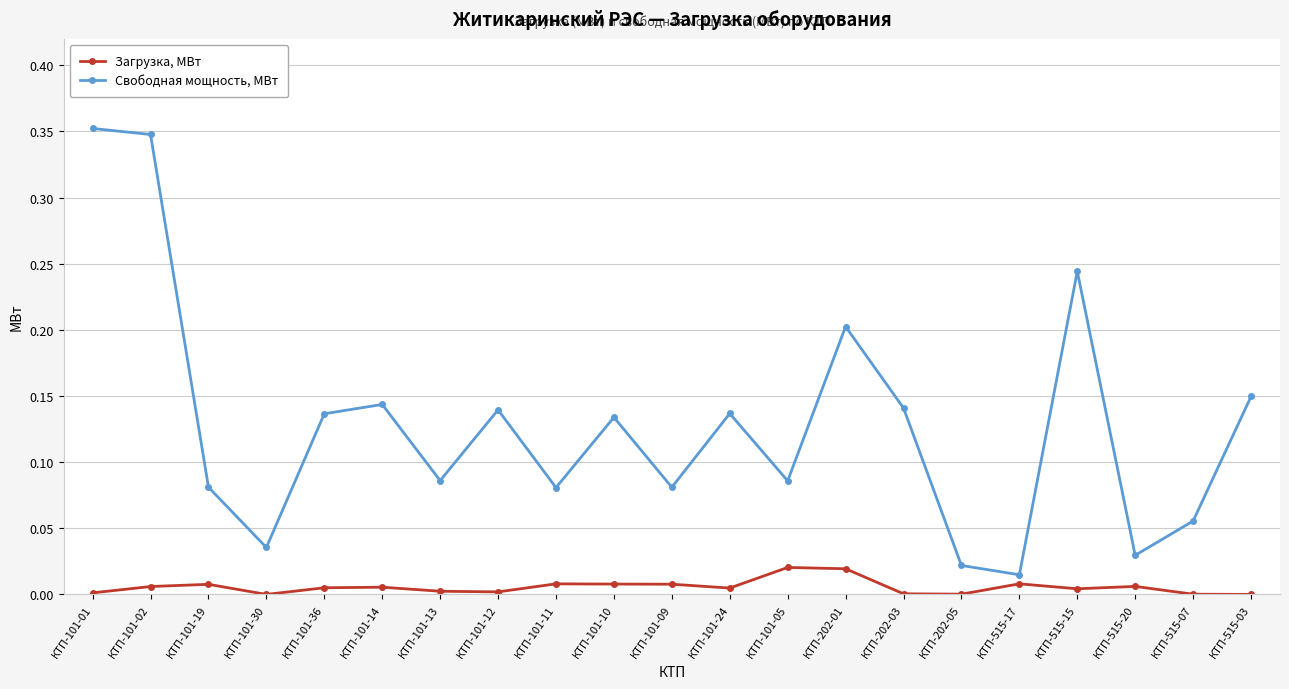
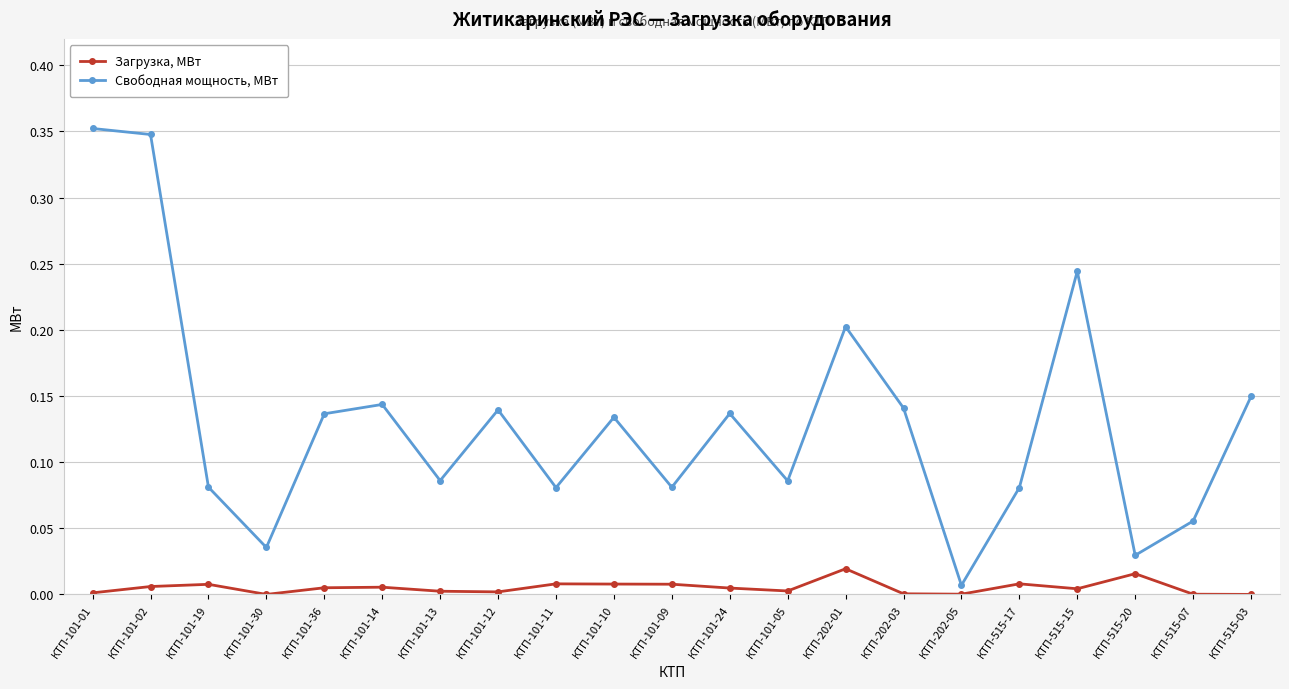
Загрузка, МВт, КТП-101-05: 0.020 -> 0.003
Свободная мощность, МВт, КТП-202-05: 0.022 -> 0.007
Свободная мощность, МВт, КТП-515-17: 0.015 -> 0.081
Загрузка, МВт, КТП-515-20: 0.006 -> 0.016
